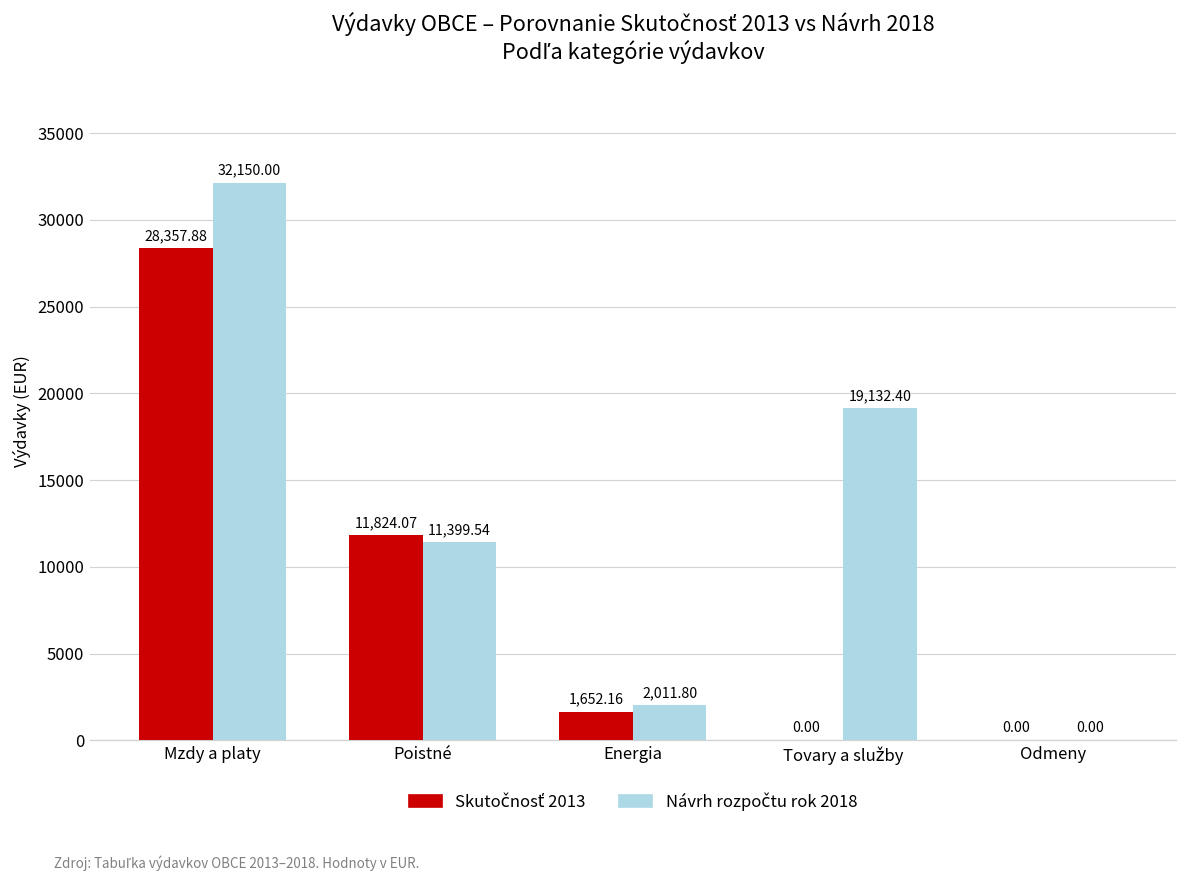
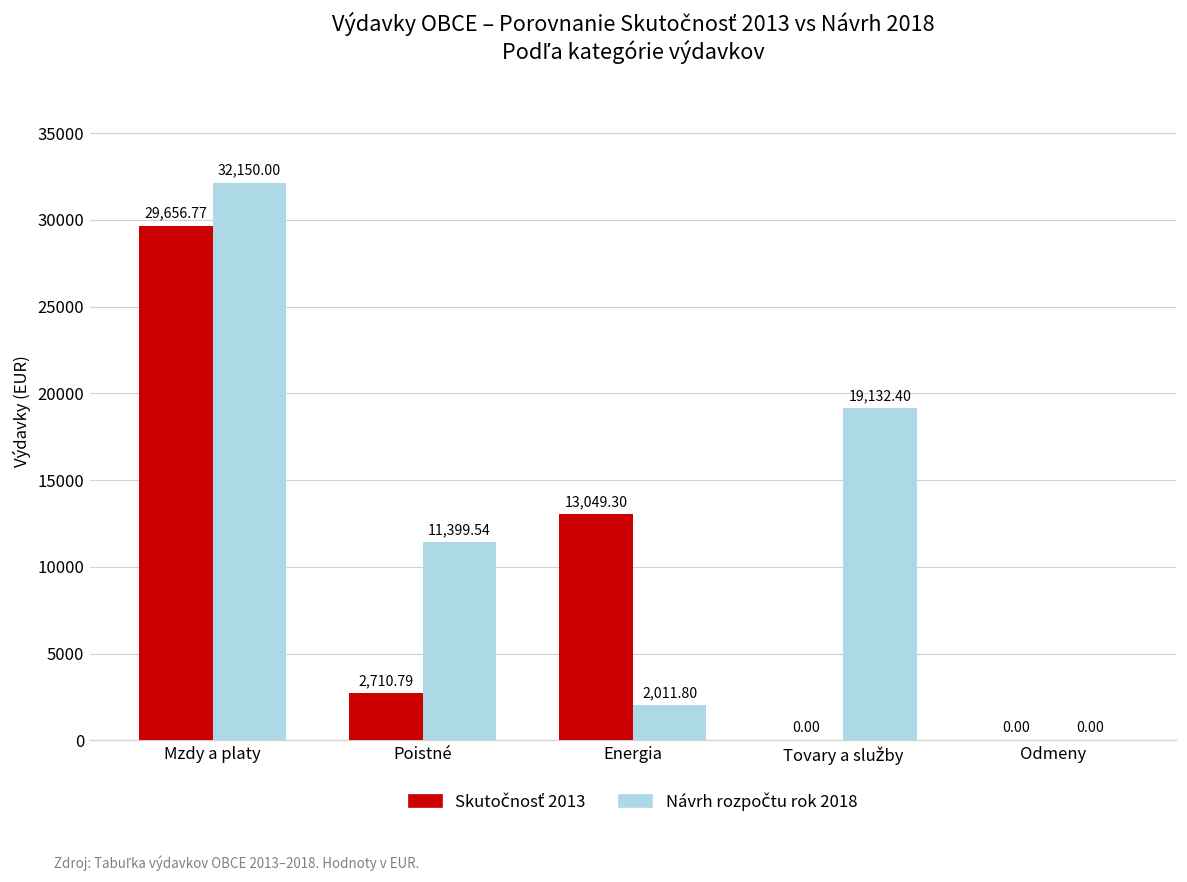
Skutočnosť 2013, Mzdy a platy: 28,357.88 -> 29,656.77
Skutočnosť 2013, Poistné: 11,824.07 -> 2,710.79
Skutočnosť 2013, Energia: 1,652.16 -> 13,049.30
